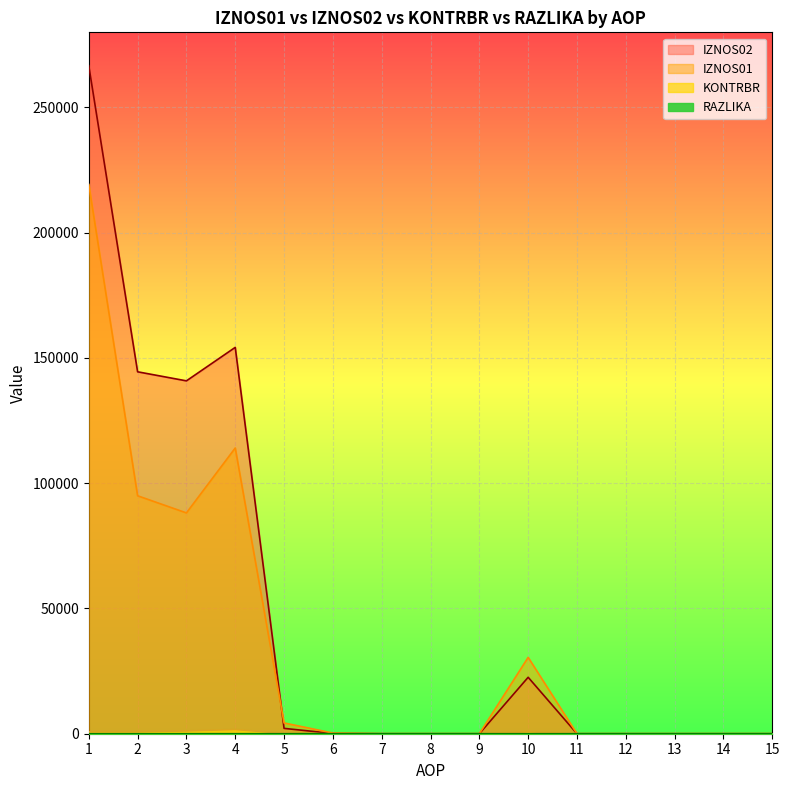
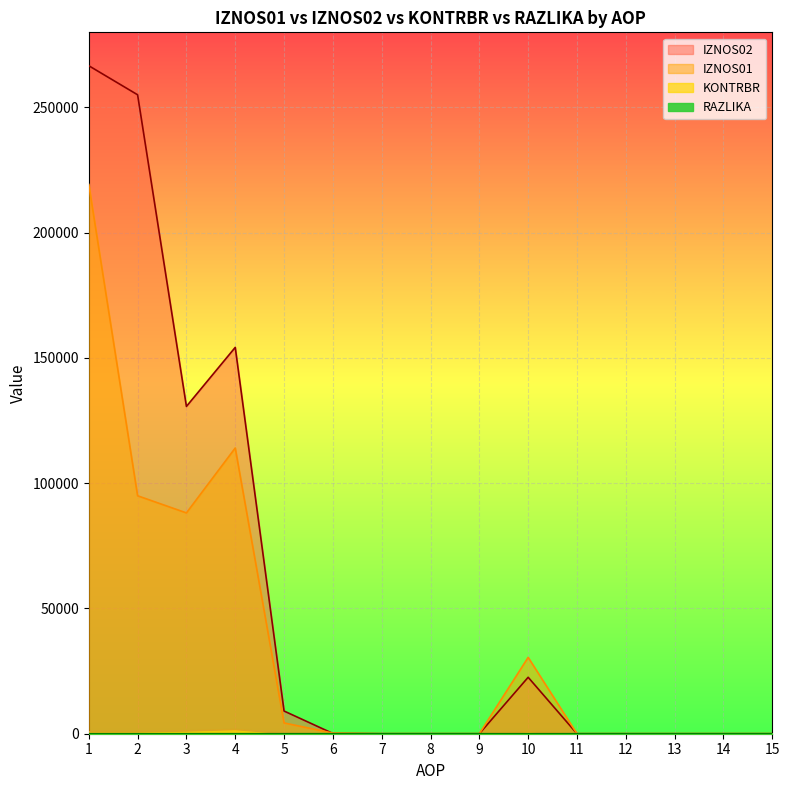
IZNOS02, 2: 144000 -> 255000
IZNOS02, 3: 141000 -> 131000
IZNOS02, 5: 2000 -> 9000
